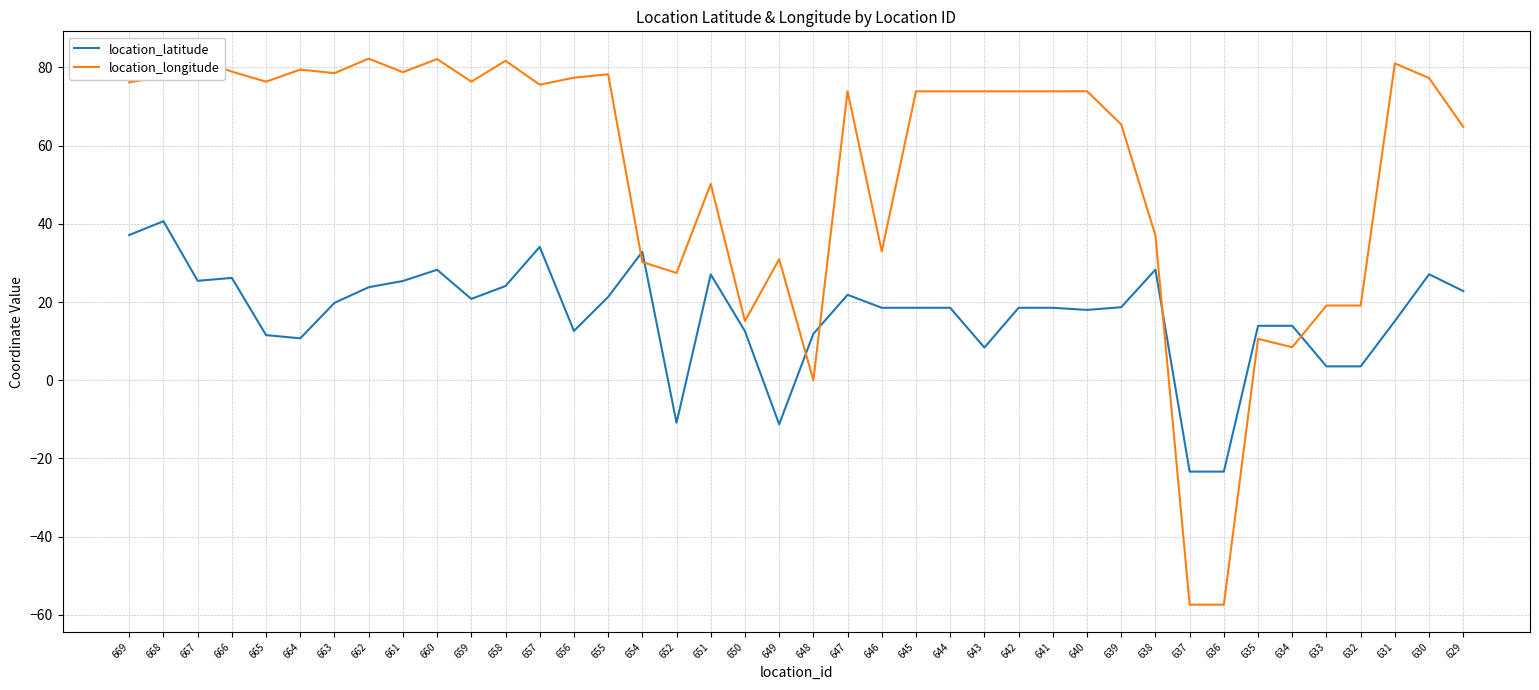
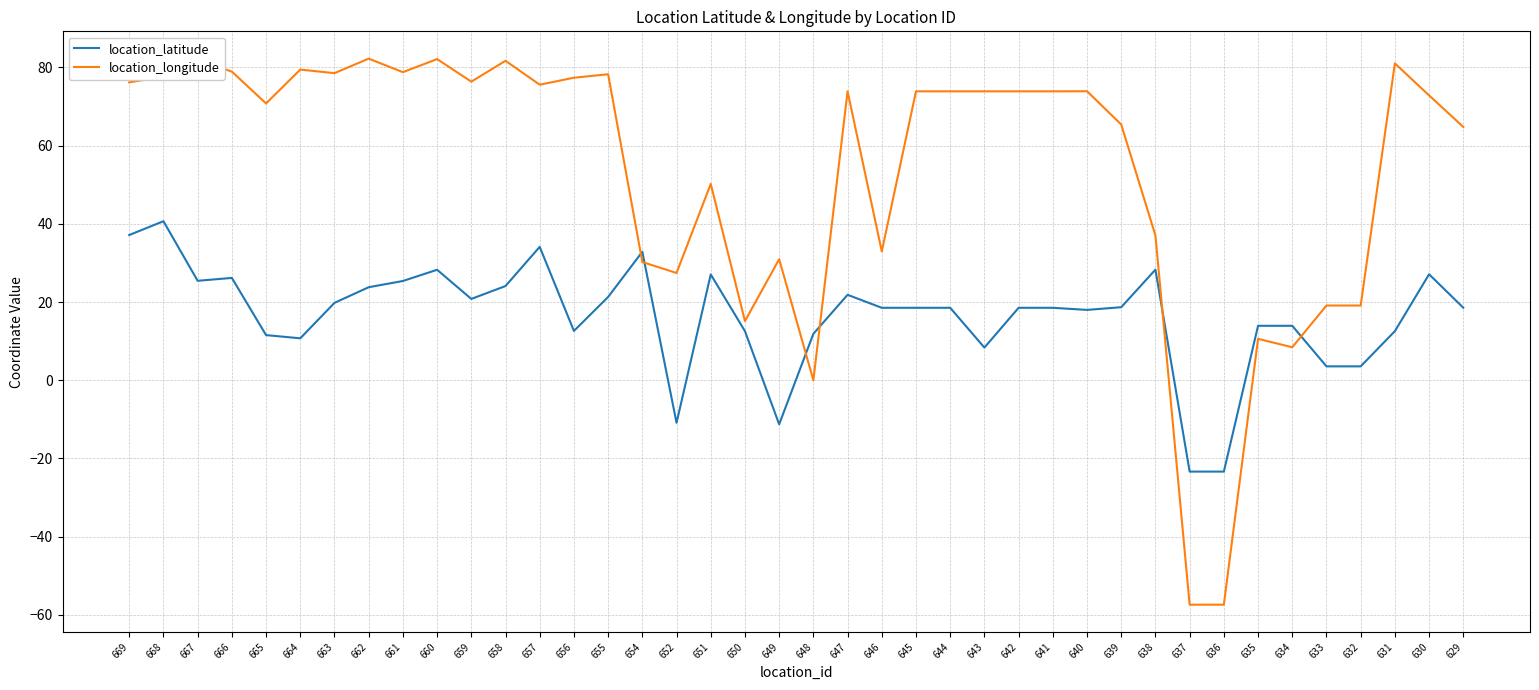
location_longitude, 665: 76 -> 71
location_latitude, 631: 15 -> 13
location_longitude, 630: 77 -> 73
location_latitude, 629: 23 -> 19
